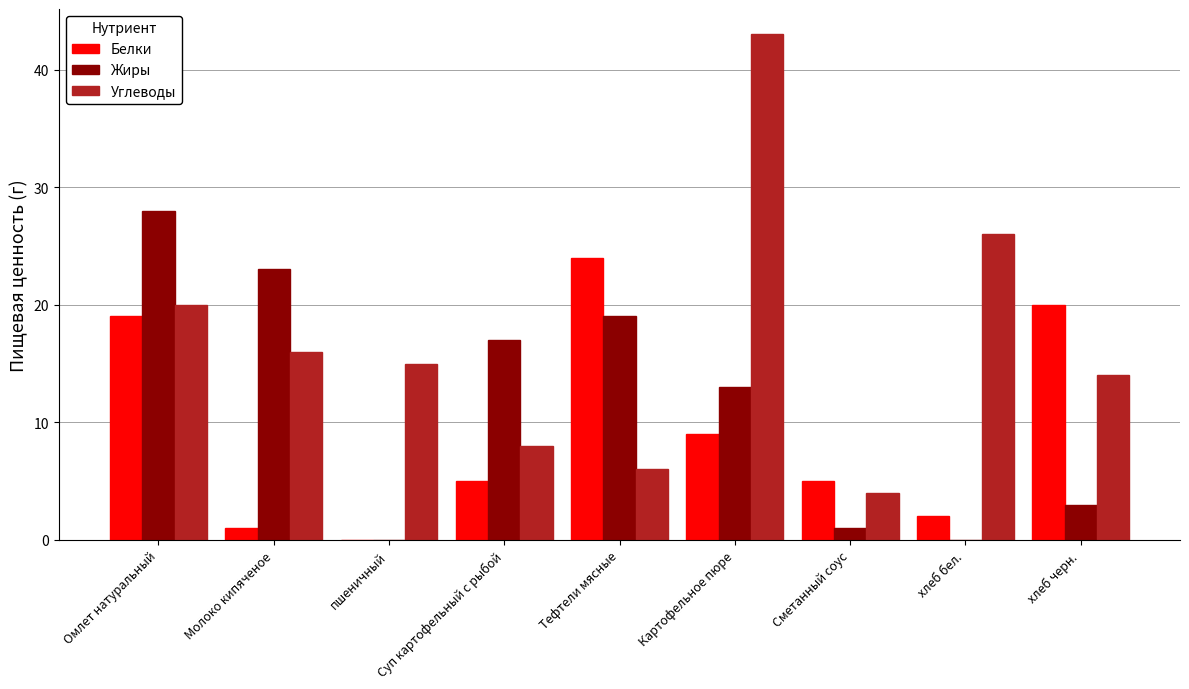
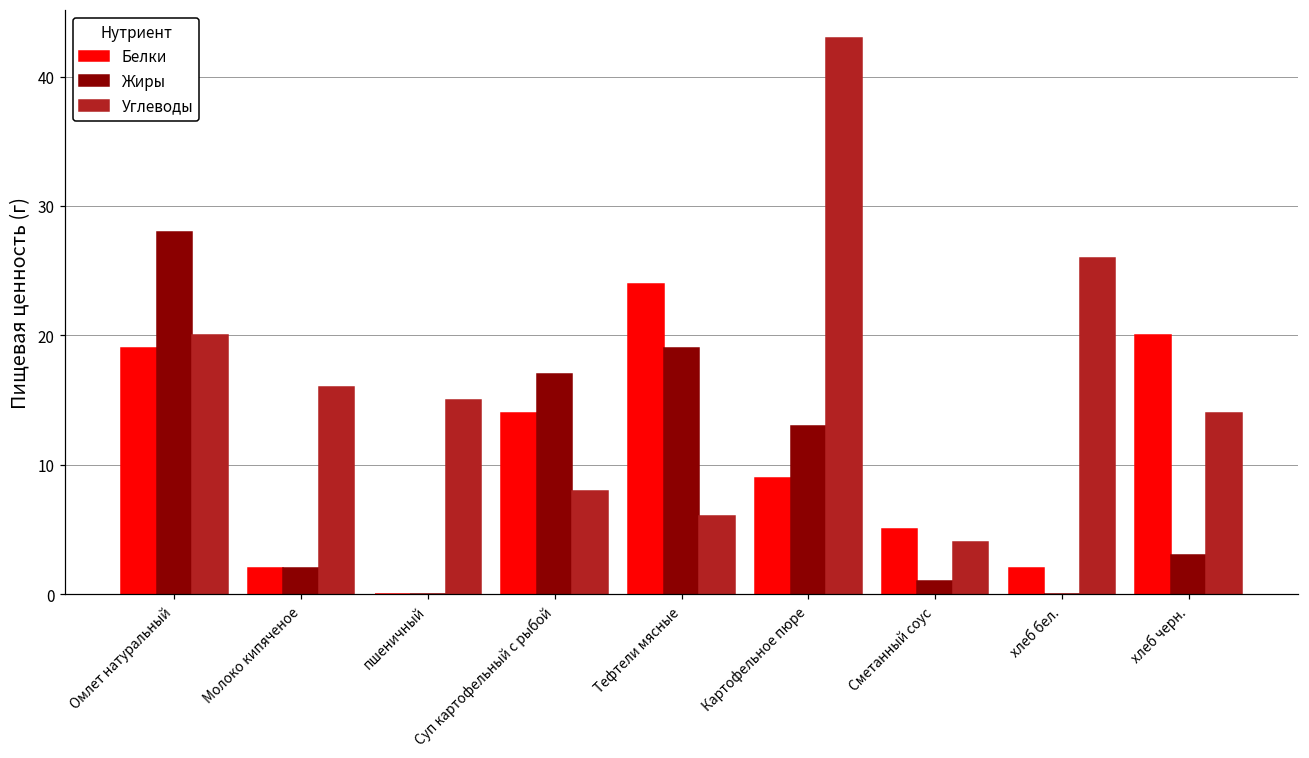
Белки, Молоко кипяченое: 1 -> 2
Жиры, Молоко кипяченое: 23 -> 2
Белки, Суп картофельный с рыбой: 5 -> 14
